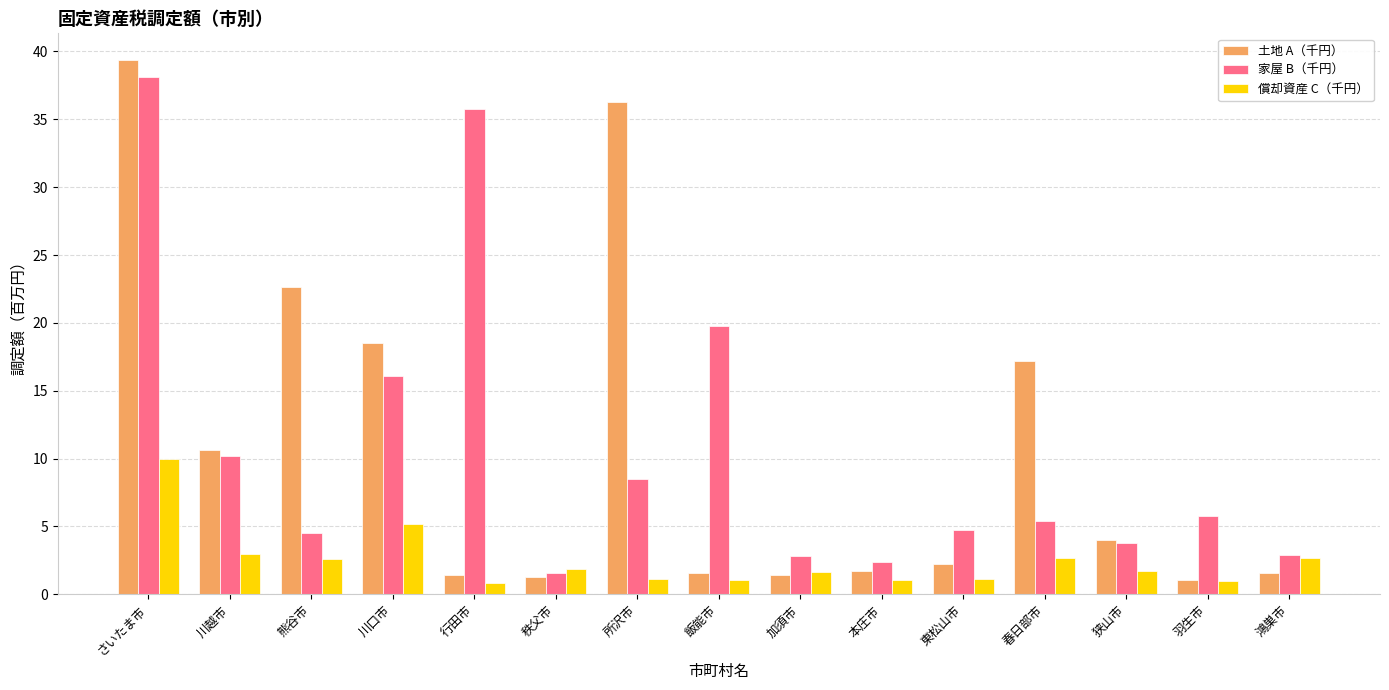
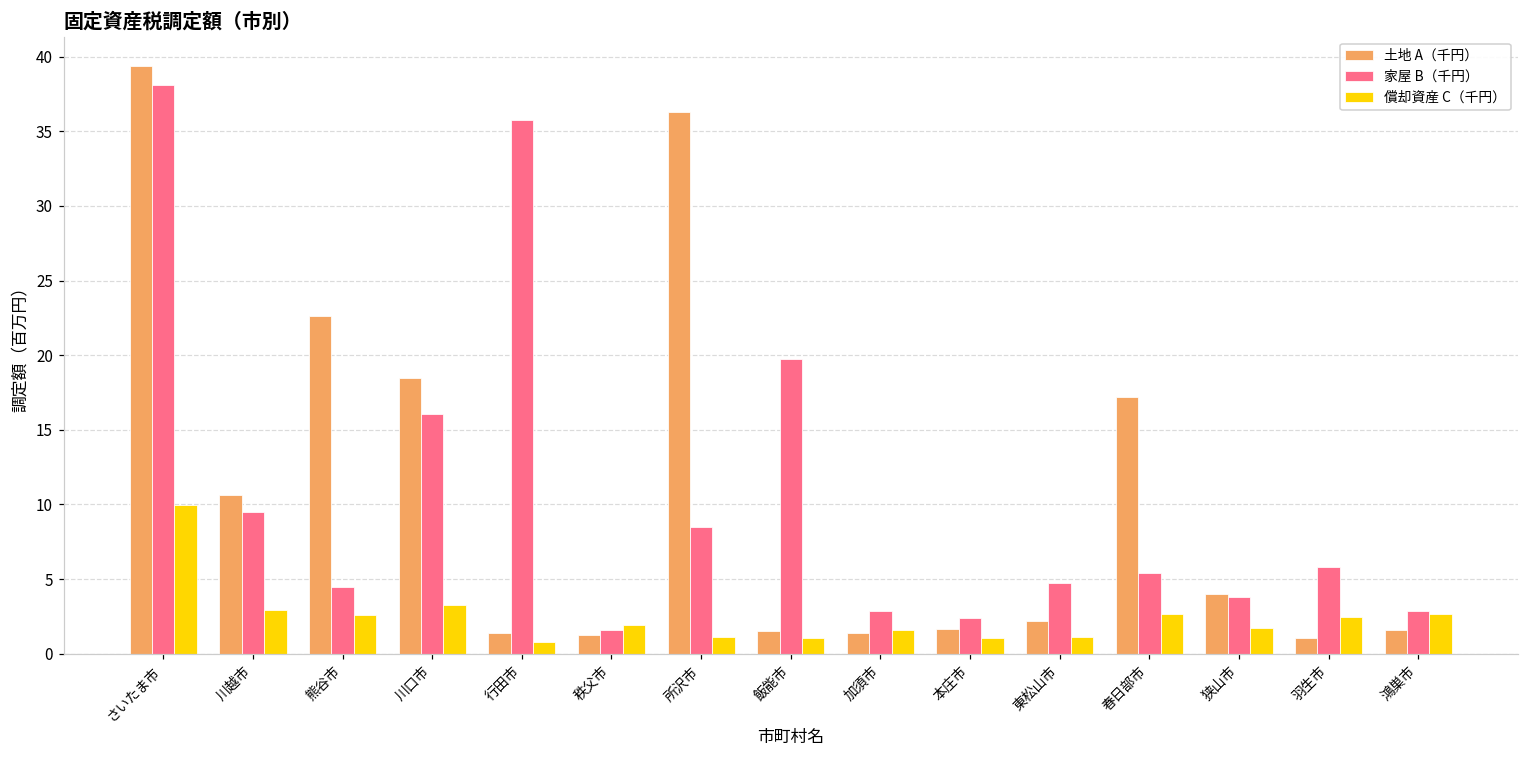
家屋 B（千円）, 川越市: 10.2 -> 9.5
償却資産 C（千円）, 川口市: 5.2 -> 3.3
償却資産 C（千円）, 羽生市: 1.0 -> 2.5
